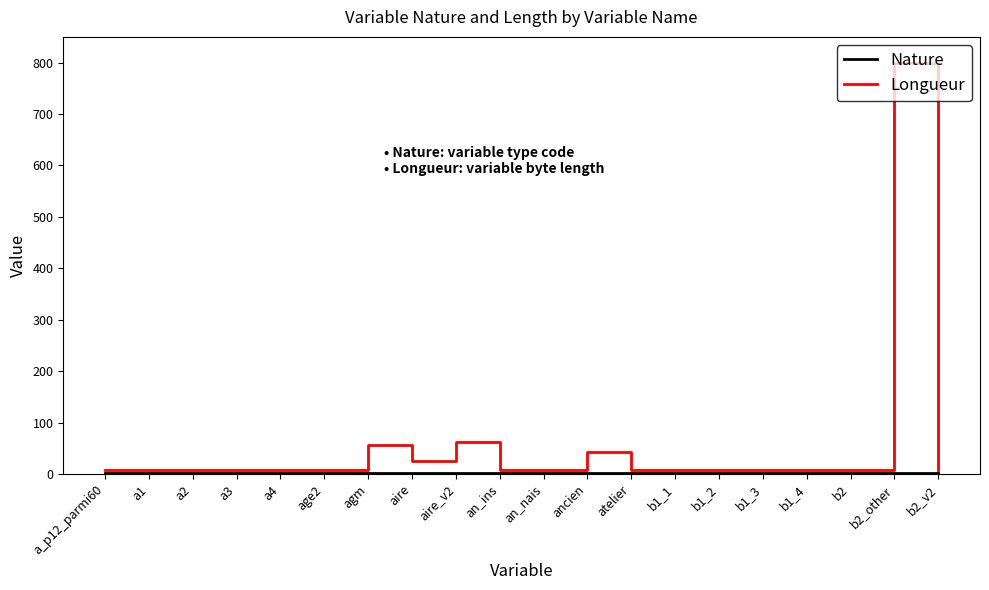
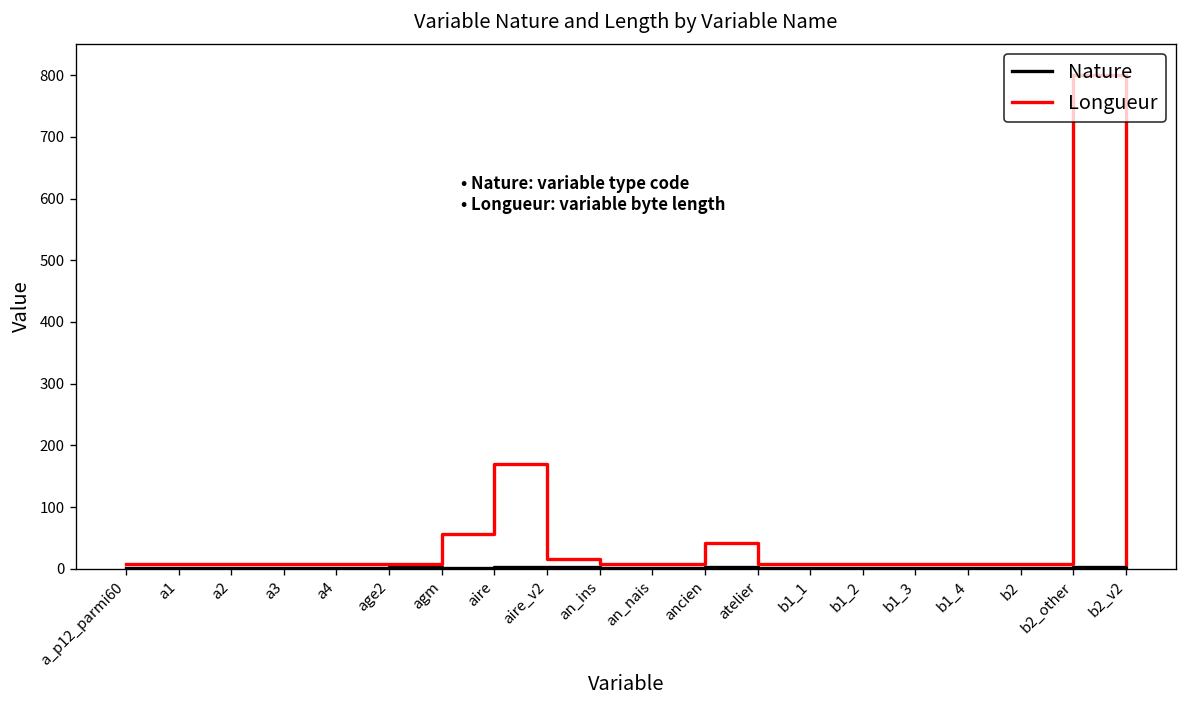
Longueur, aire: 30 -> 170
Longueur, aire_v2: 60 -> 20
